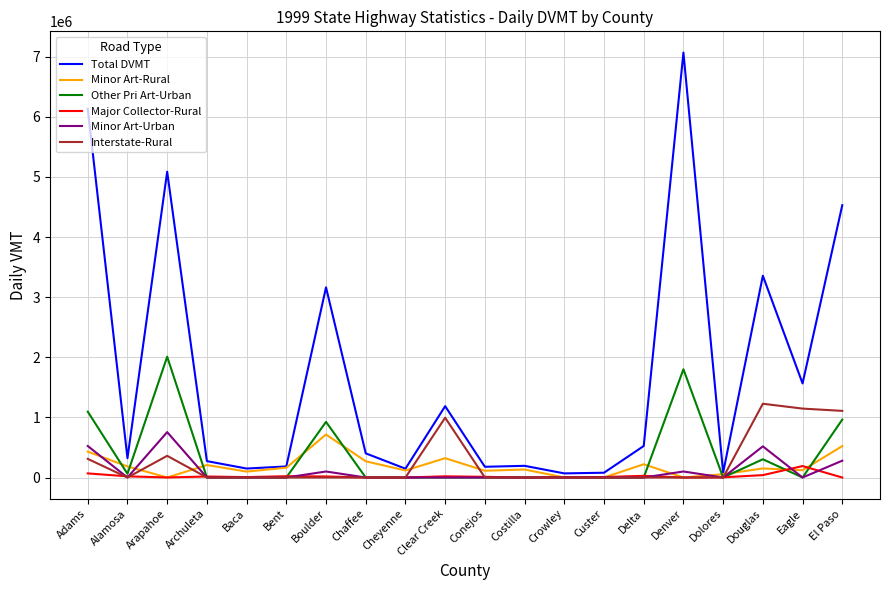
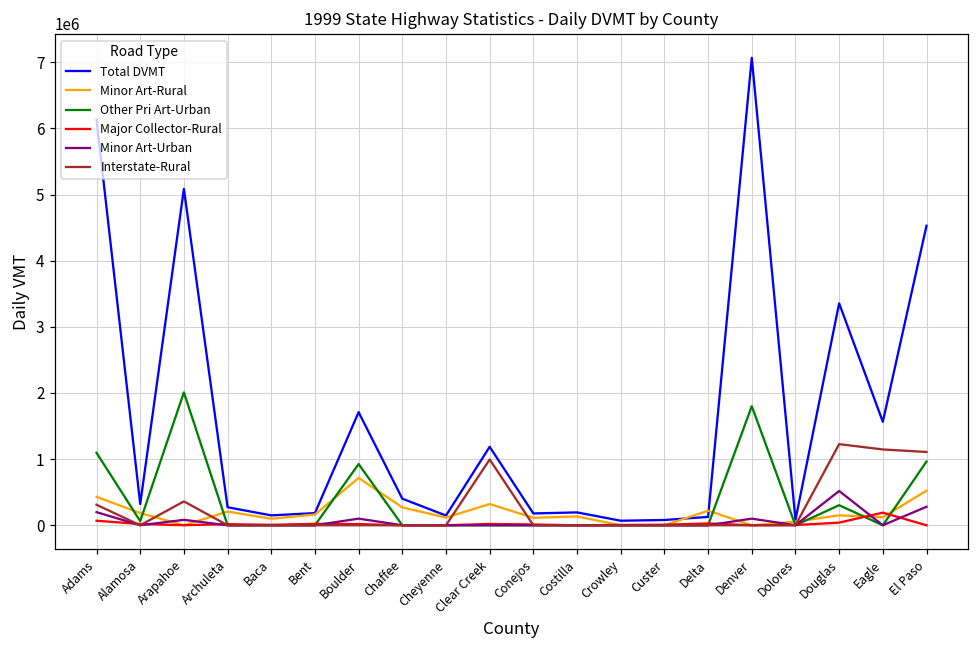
Minor Art-Urban, Adams: 500000 -> 200000
Minor Art-Urban, Arapahoe: 800000 -> 100000
Total DVMT, Boulder: 3200000 -> 1700000
Total DVMT, Delta: 500000 -> 100000
